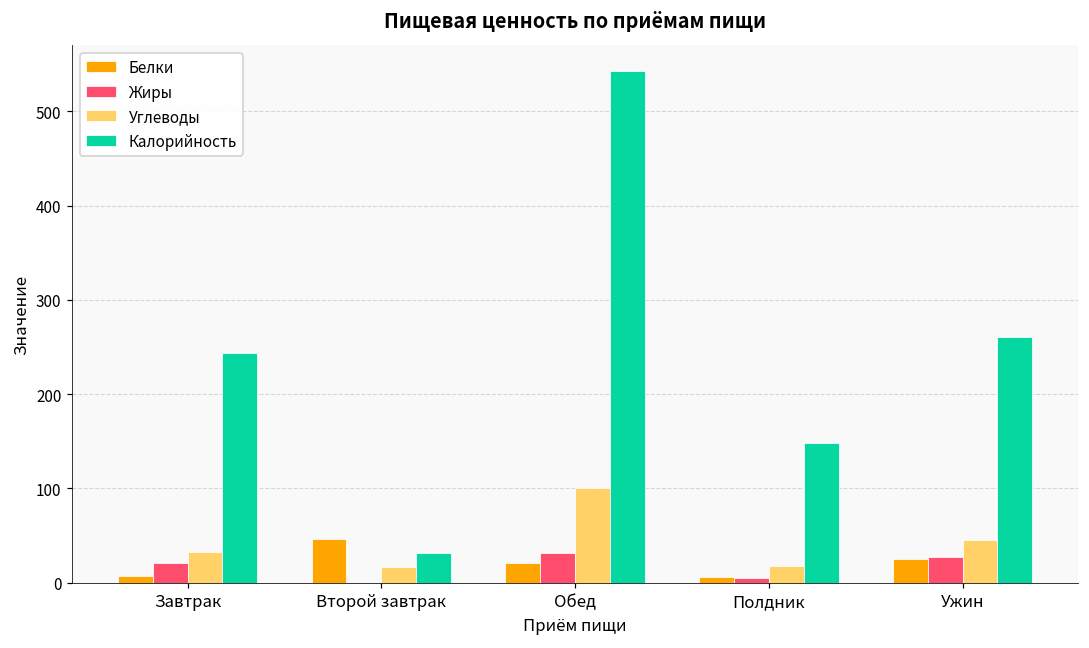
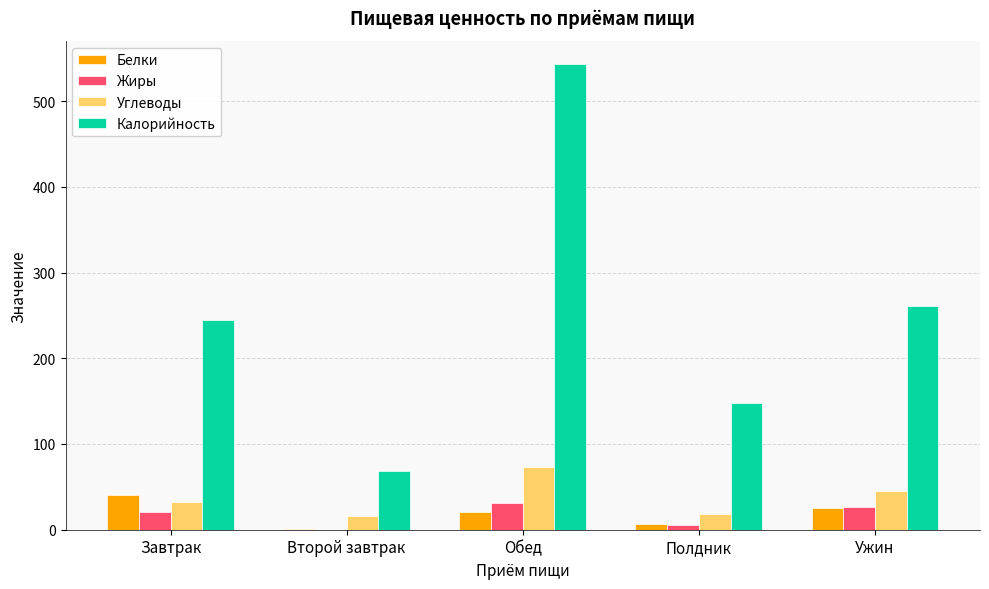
Белки, Завтрак: 10 -> 40
Белки, Второй завтрак: 50 -> 0
Калорийность, Второй завтрак: 30 -> 70
Углеводы, Обед: 100 -> 70
